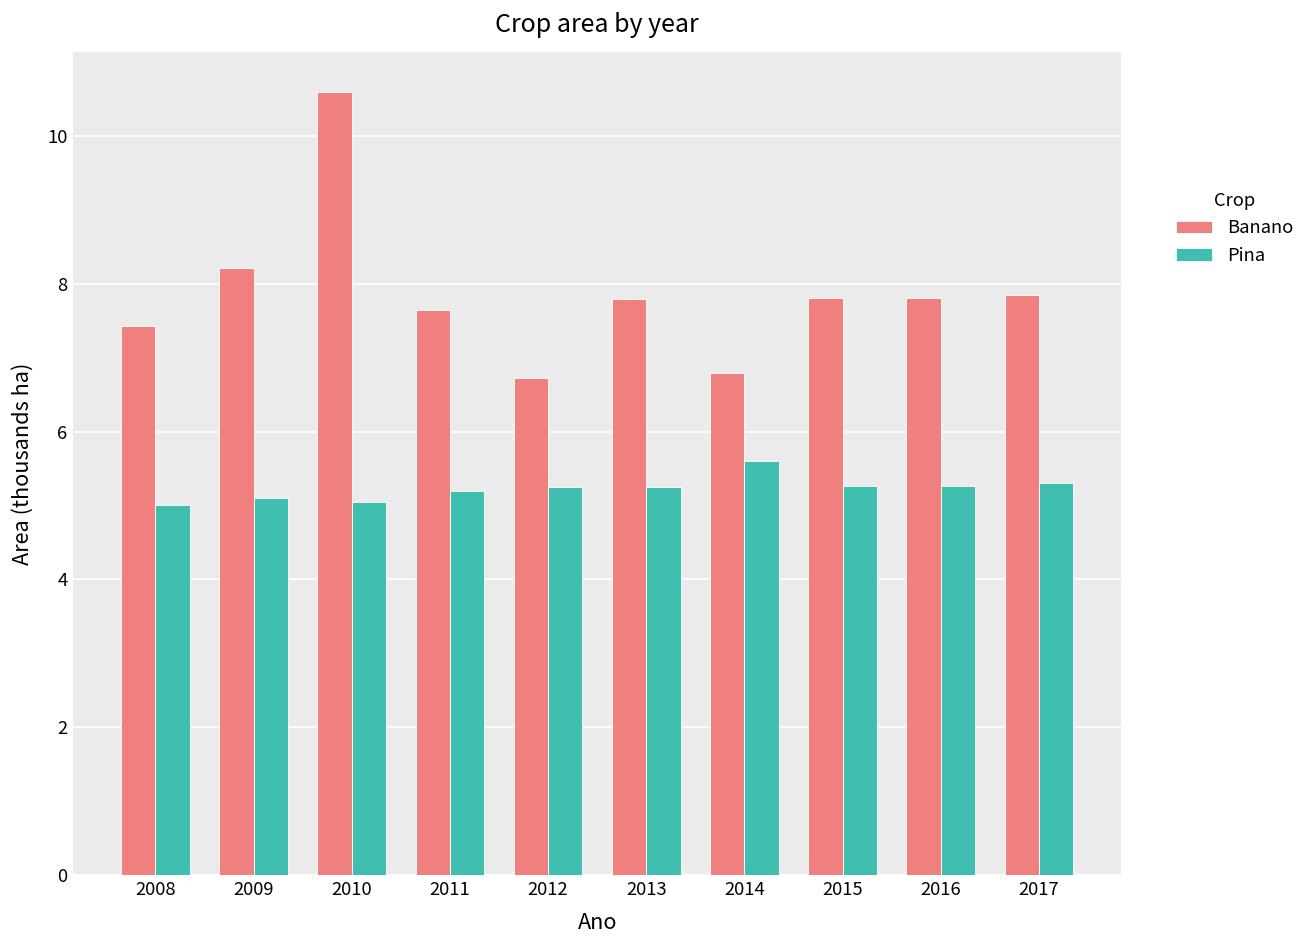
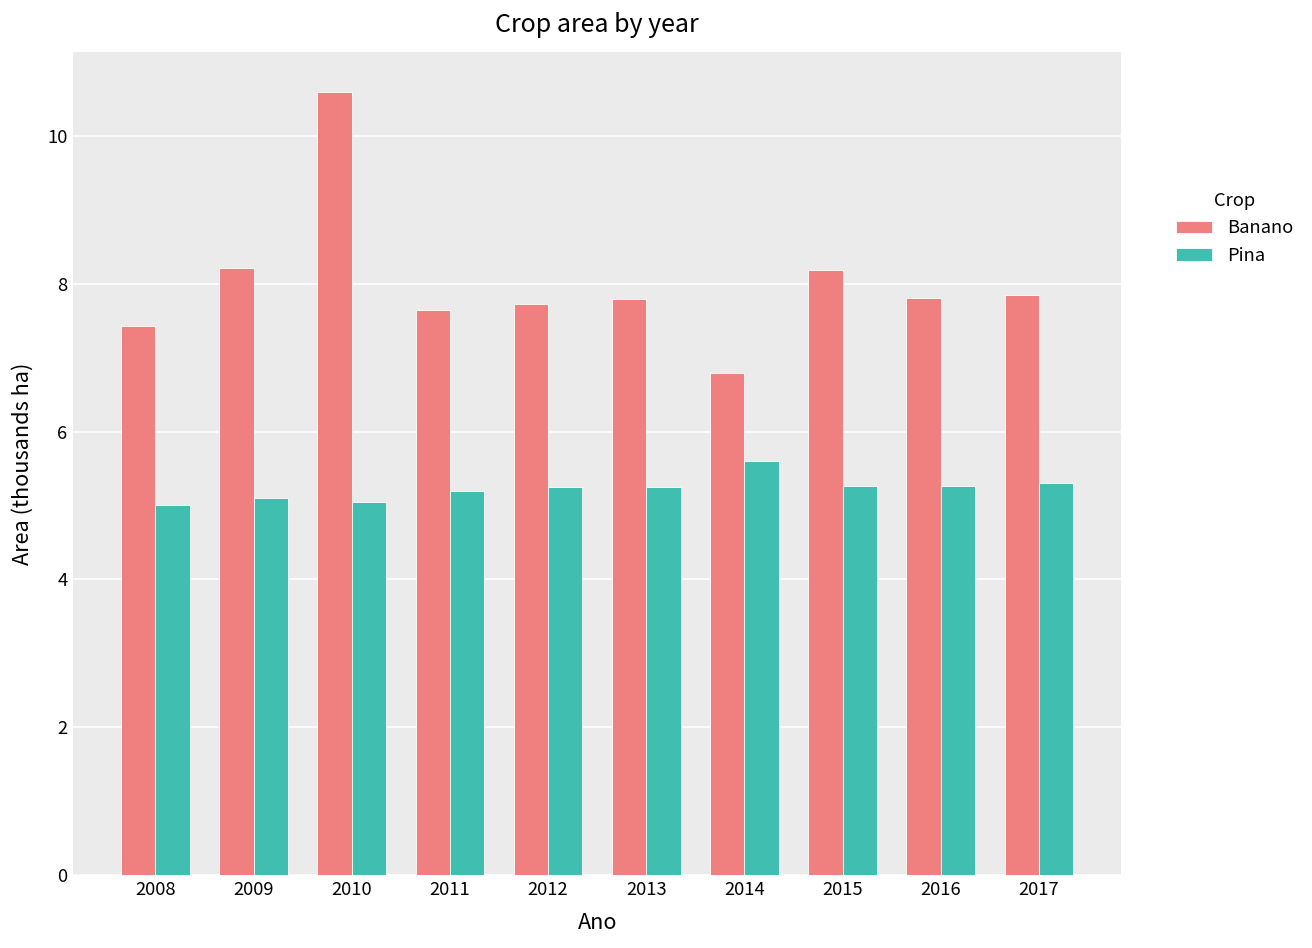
Banano, 2012: 6.7 -> 7.7
Banano, 2015: 7.8 -> 8.2
